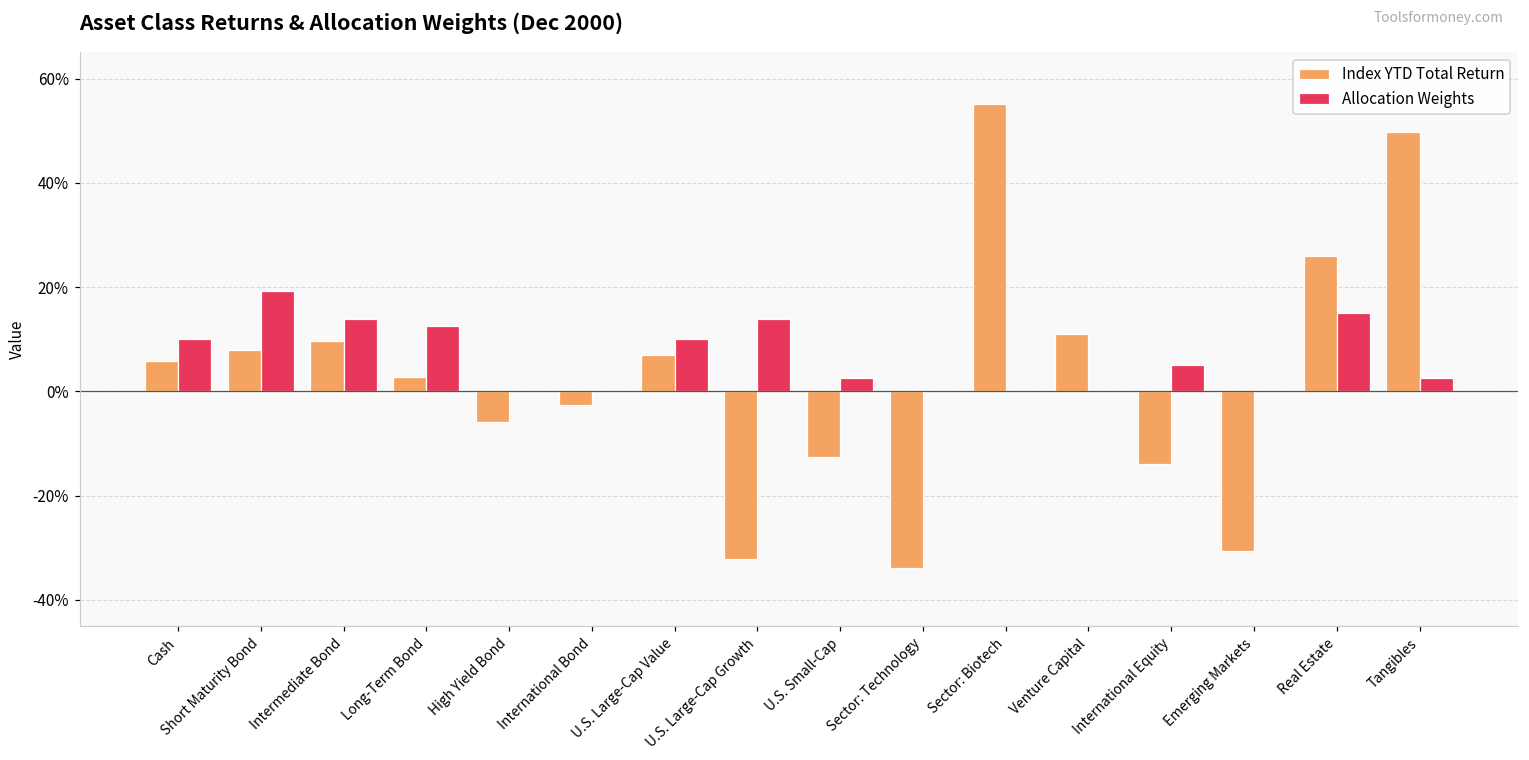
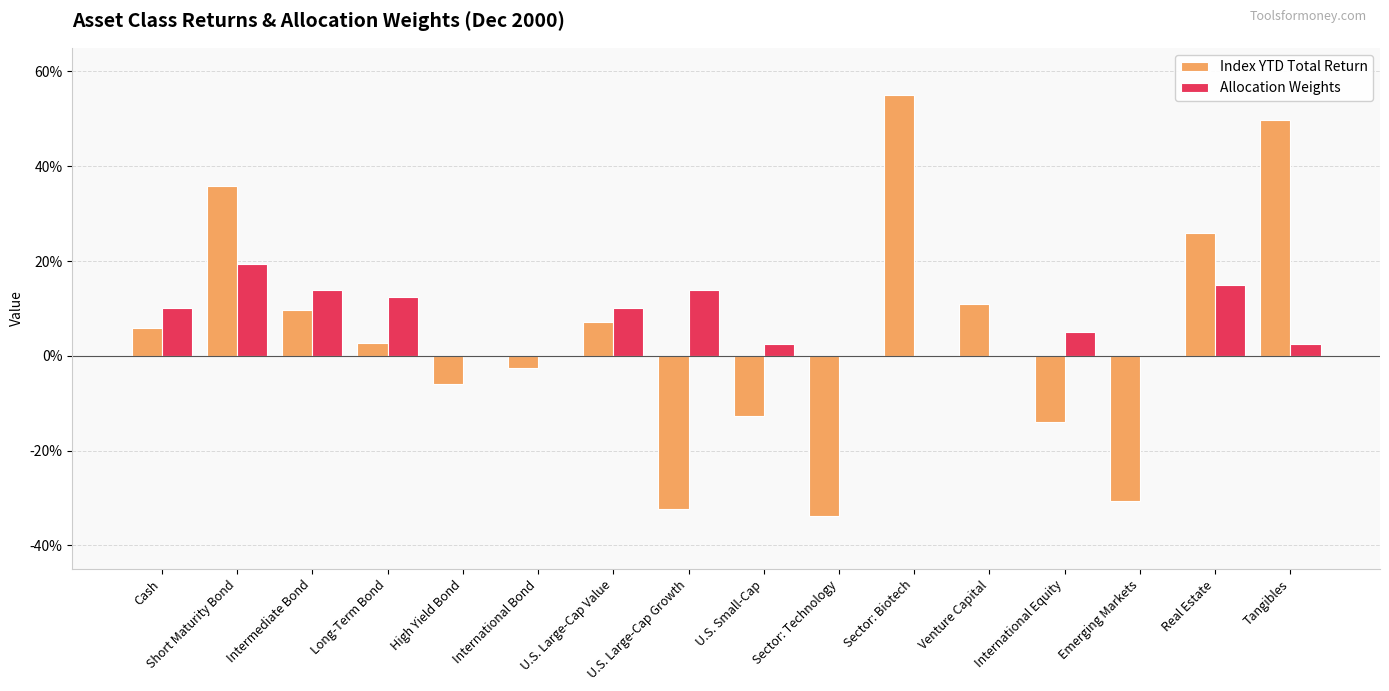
Index YTD Total Return, Short Maturity Bond: 8% -> 36%
